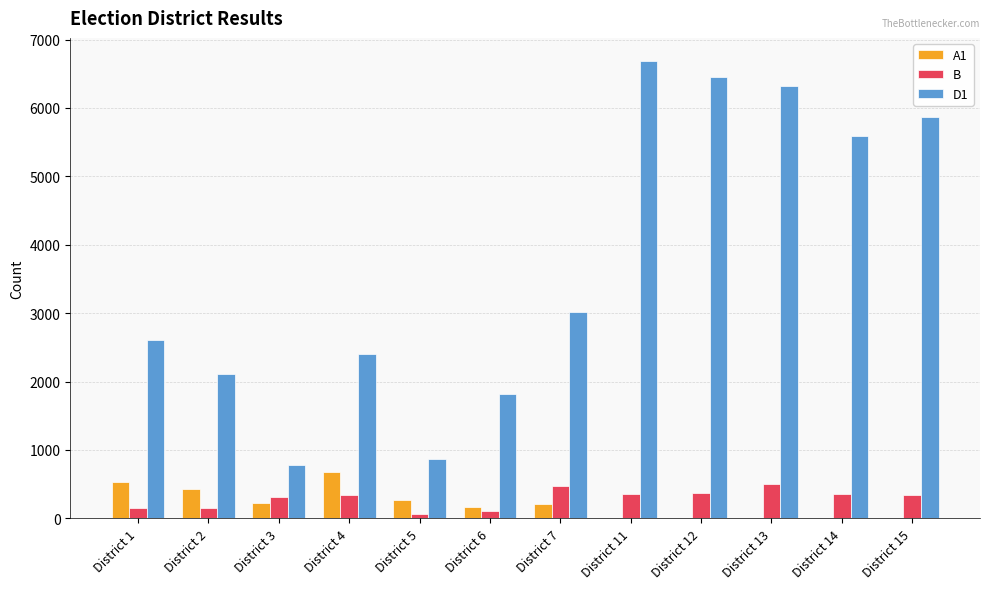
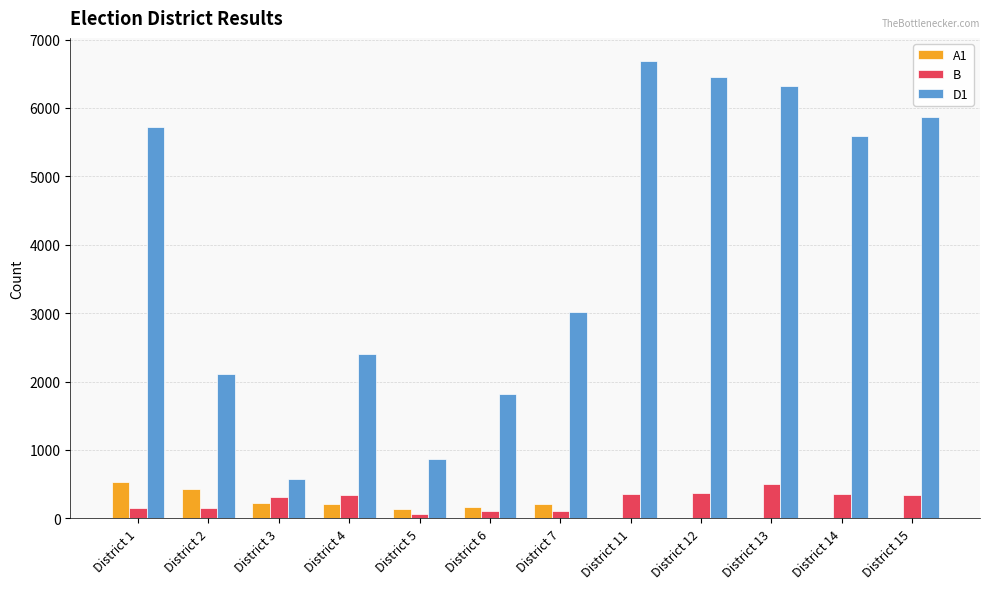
D1, District 1: 2600 -> 5700
D1, District 3: 800 -> 600
A1, District 4: 700 -> 200
A1, District 5: 300 -> 100
B, District 7: 500 -> 100
